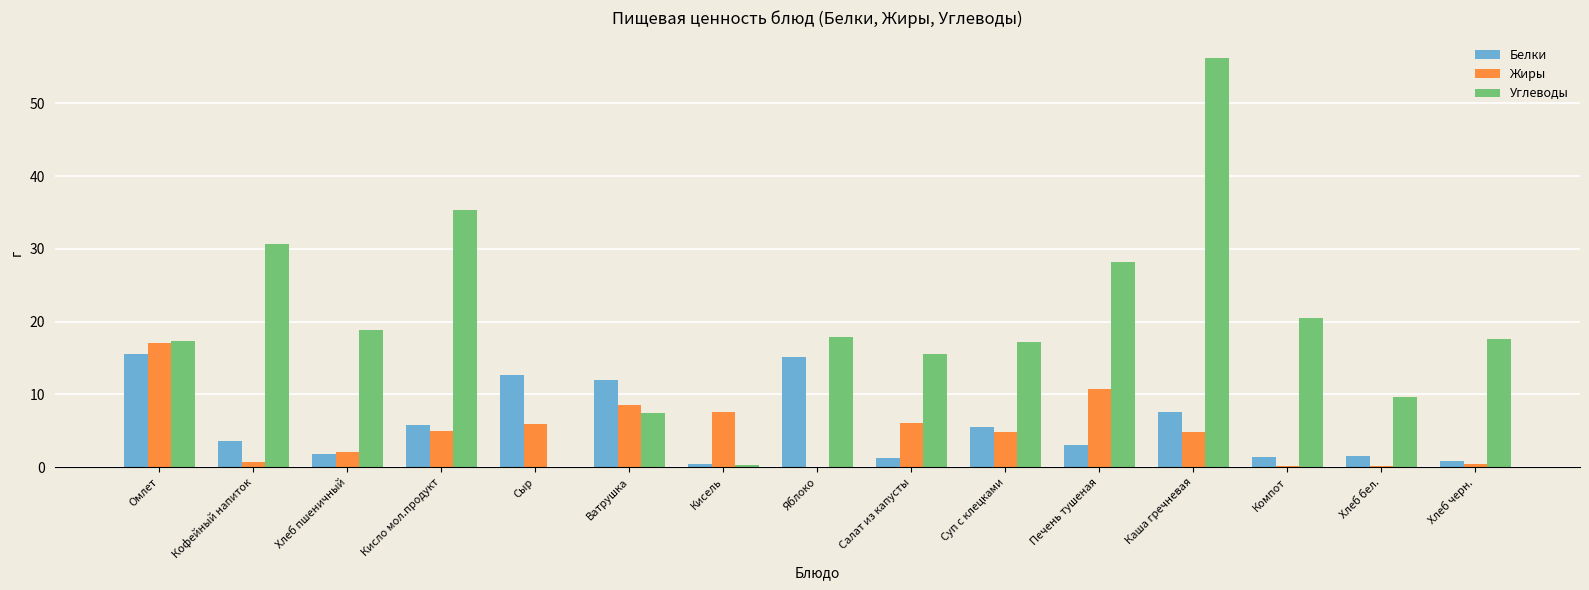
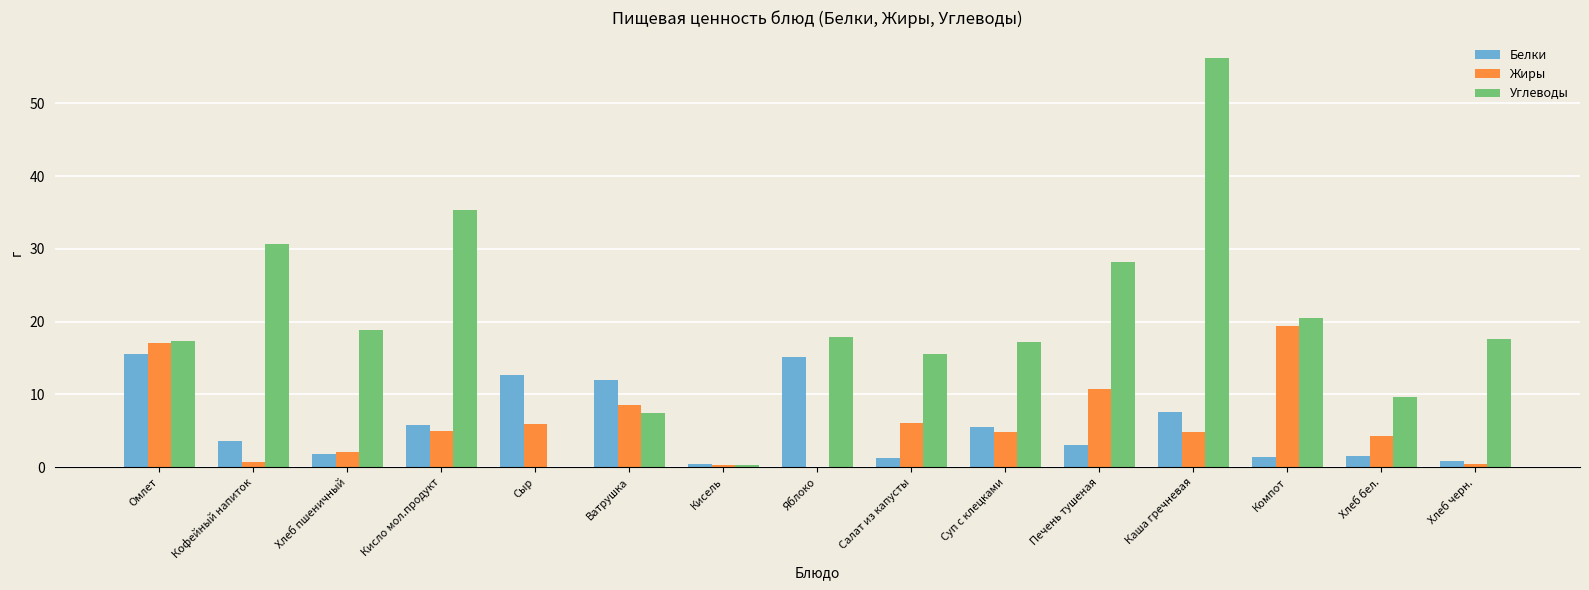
Жиры, Кисель: 8 -> 0
Жиры, Компот: 0 -> 19
Жиры, Хлеб бел.: 0 -> 4
